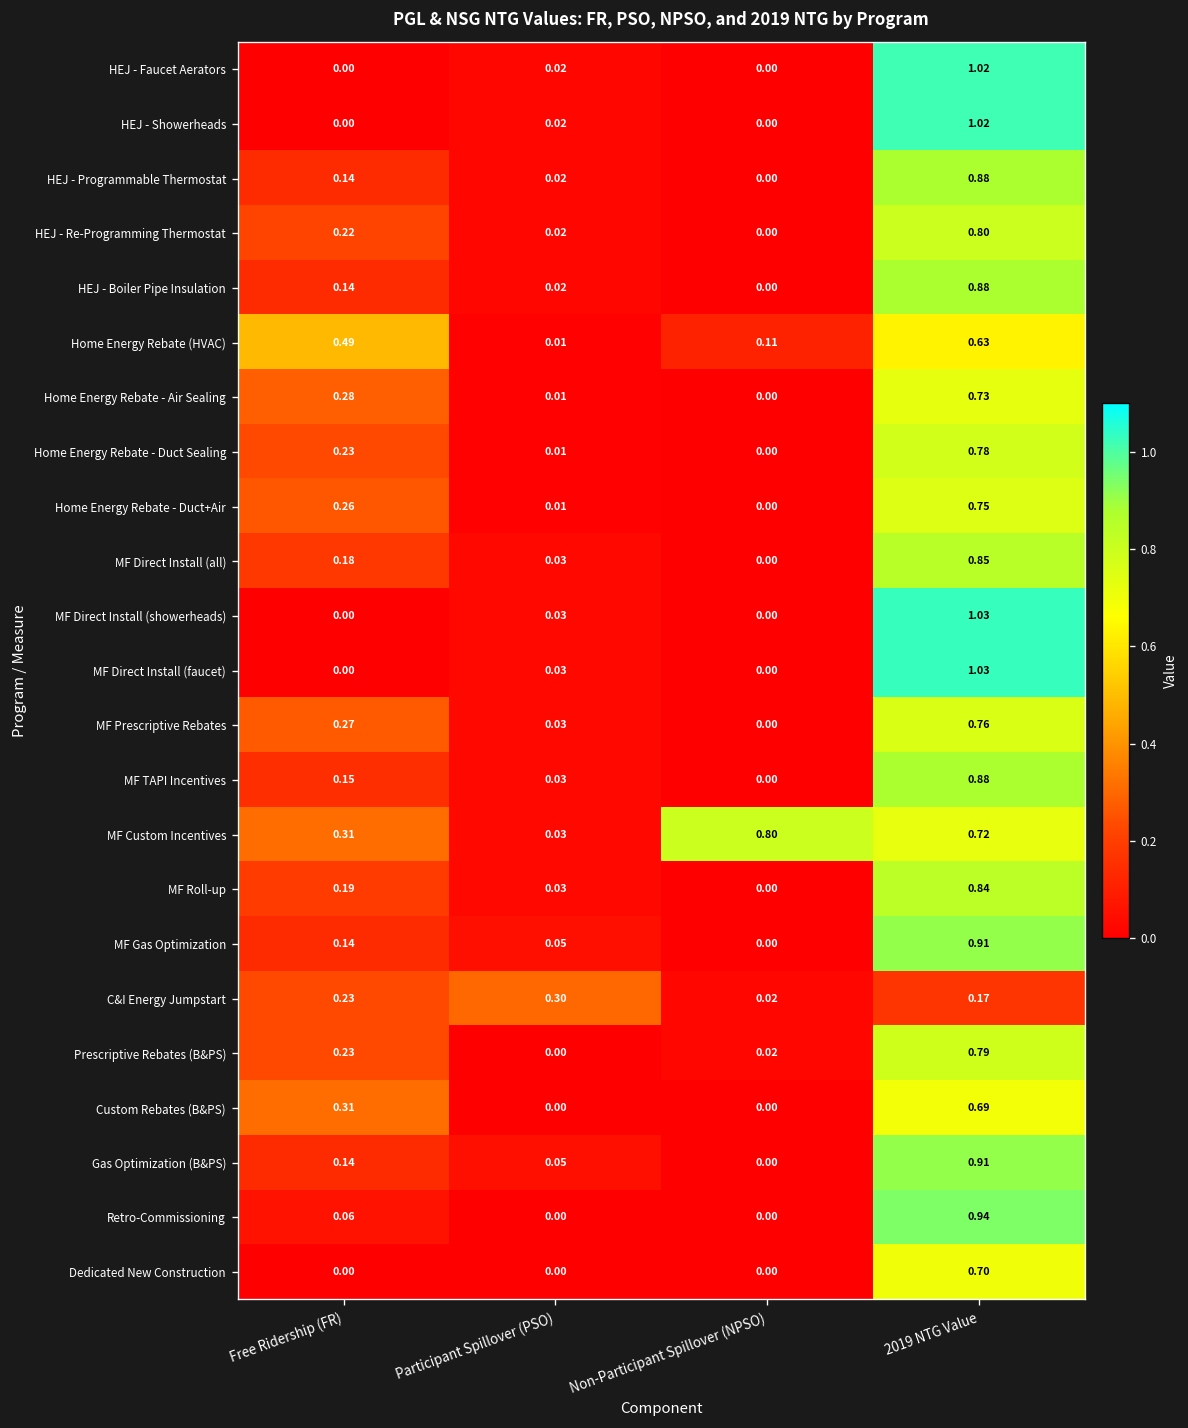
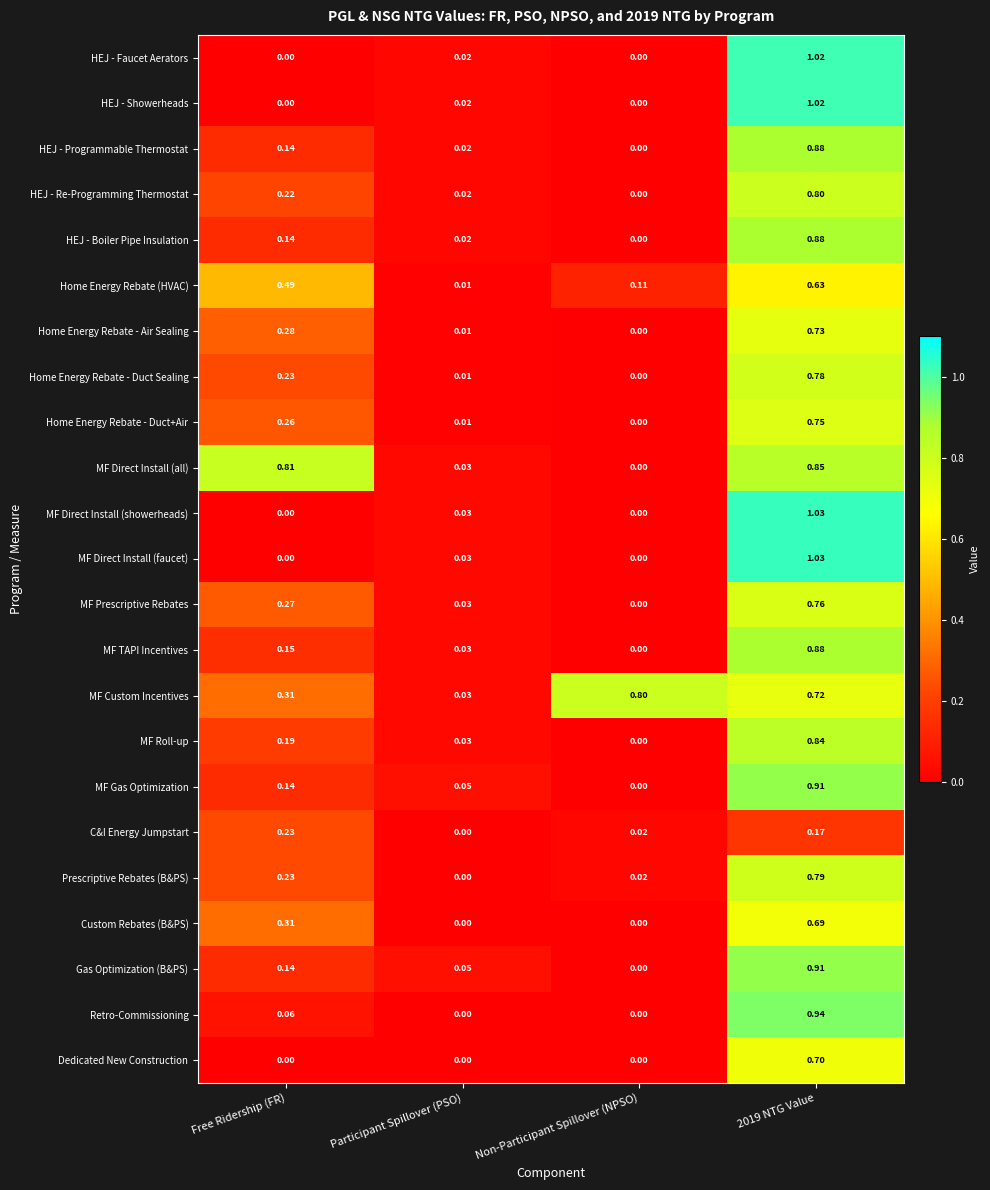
MF Direct Install (all), Free Ridership (FR): 0.18 -> 0.81
C&I Energy Jumpstart, Participant Spillover (PSO): 0.30 -> 0.00
